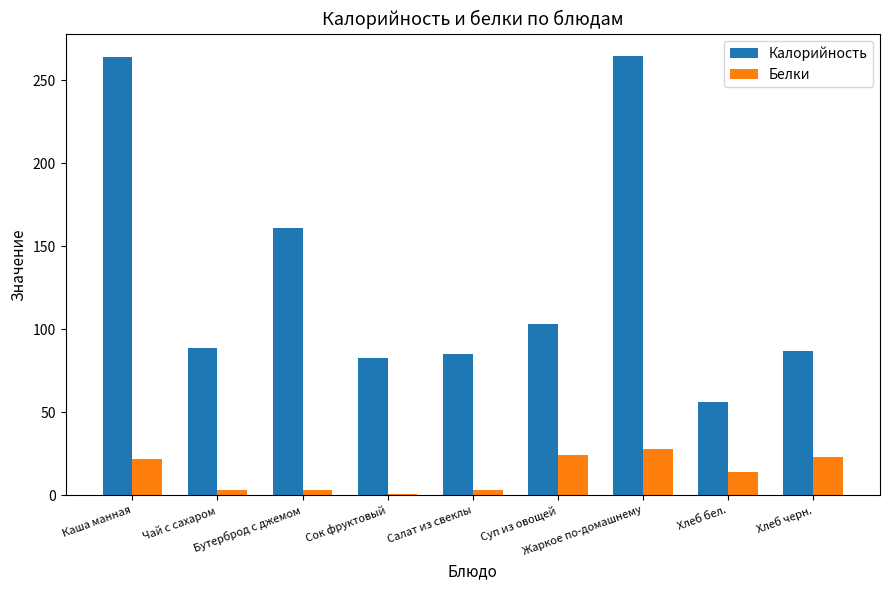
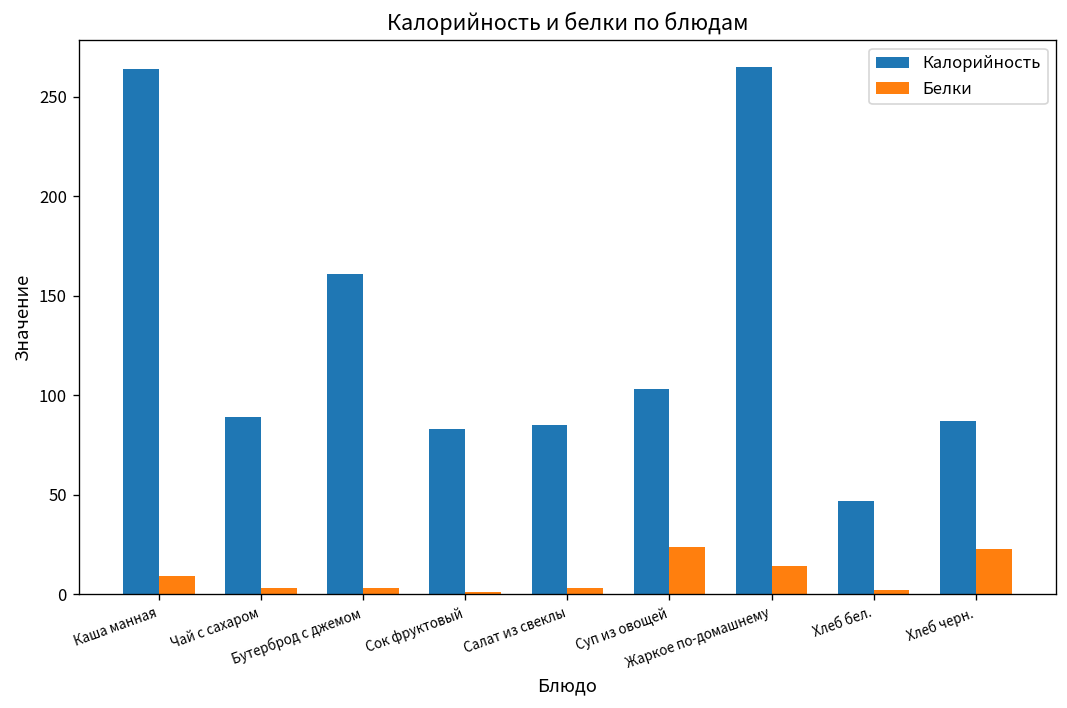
Белки, Каша манная: 22 -> 9
Белки, Жаркое по-домашнему: 28 -> 14
Калорийность, Хлеб бел.: 56 -> 47
Белки, Хлеб бел.: 14 -> 2
